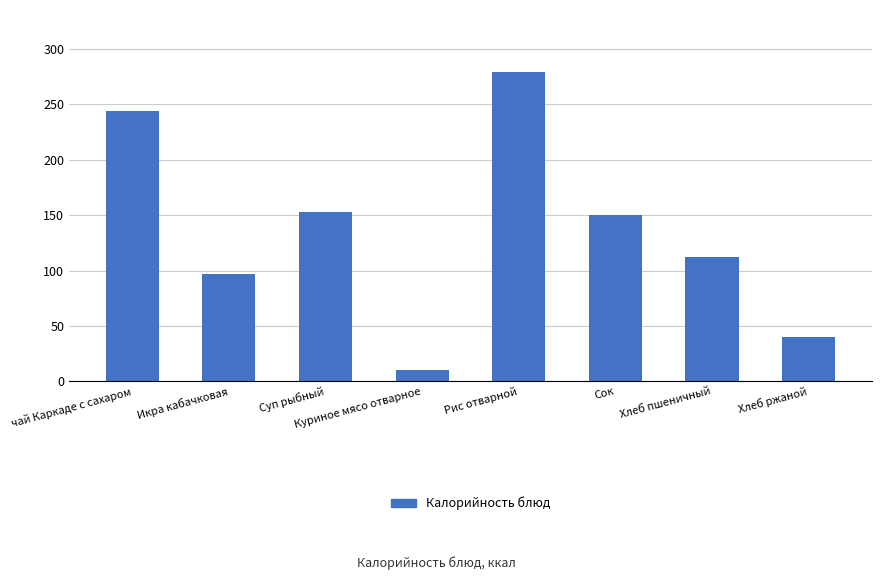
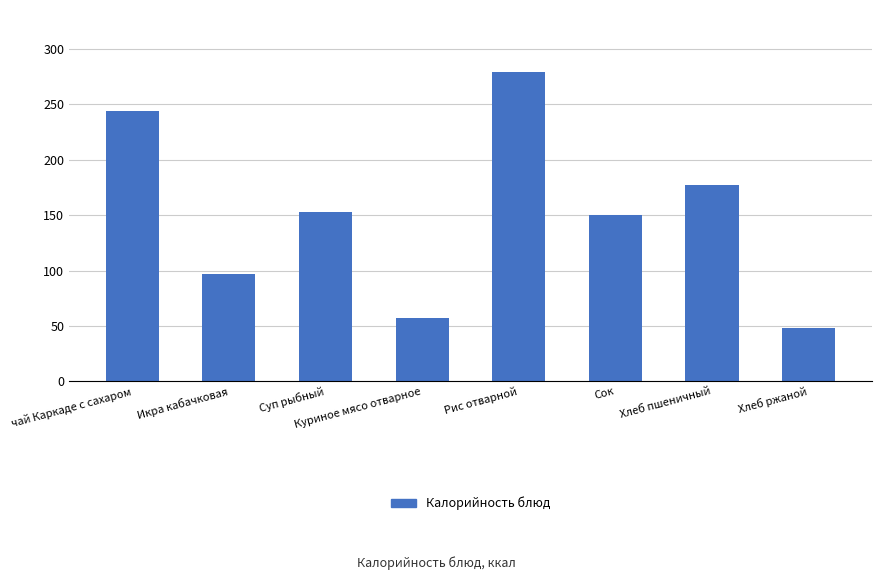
Куриное мясо отварное: 10 -> 57
Хлеб пшеничный: 112 -> 177
Хлеб ржаной: 40 -> 48
